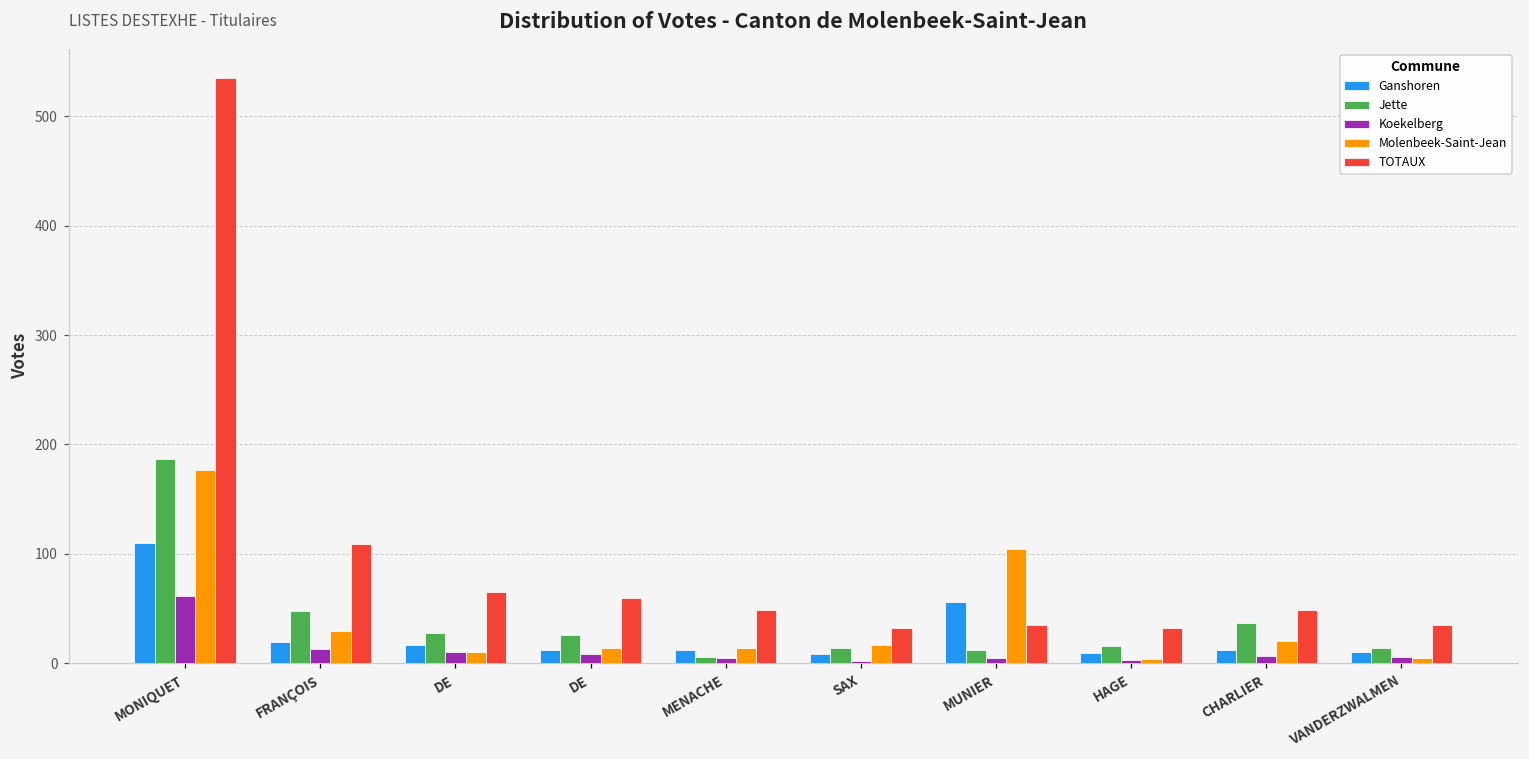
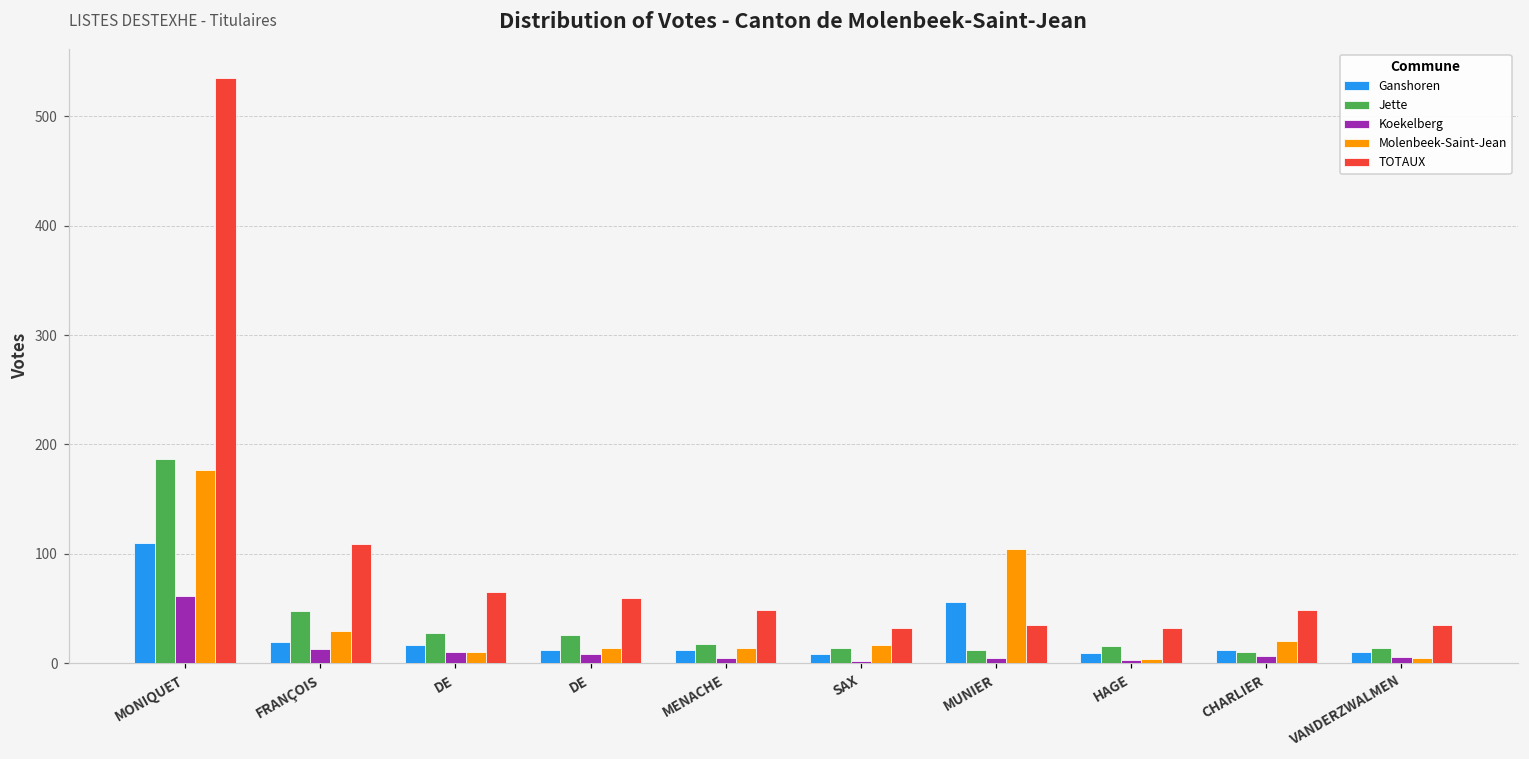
Jette, MENACHE: 10 -> 20
Jette, CHARLIER: 40 -> 10
